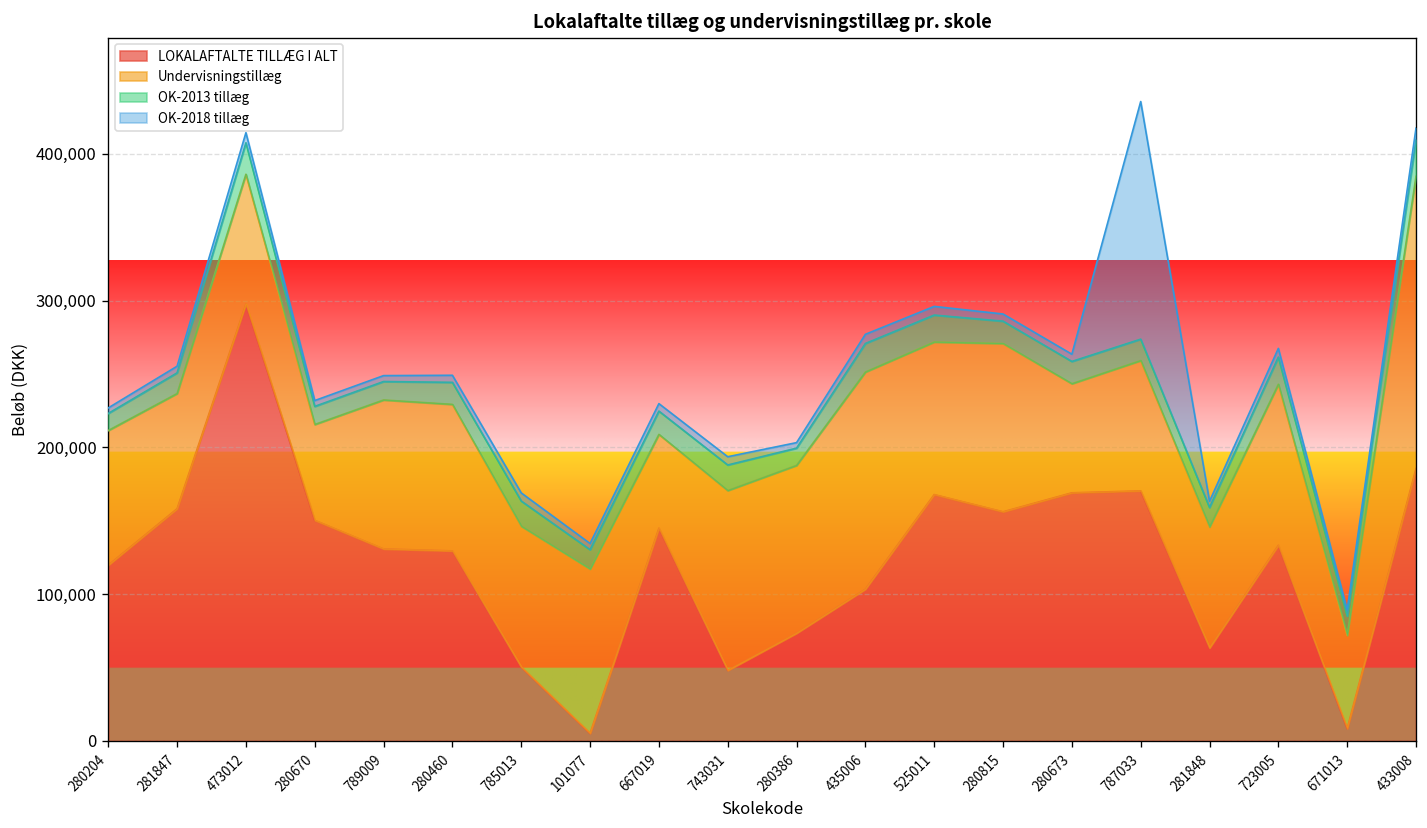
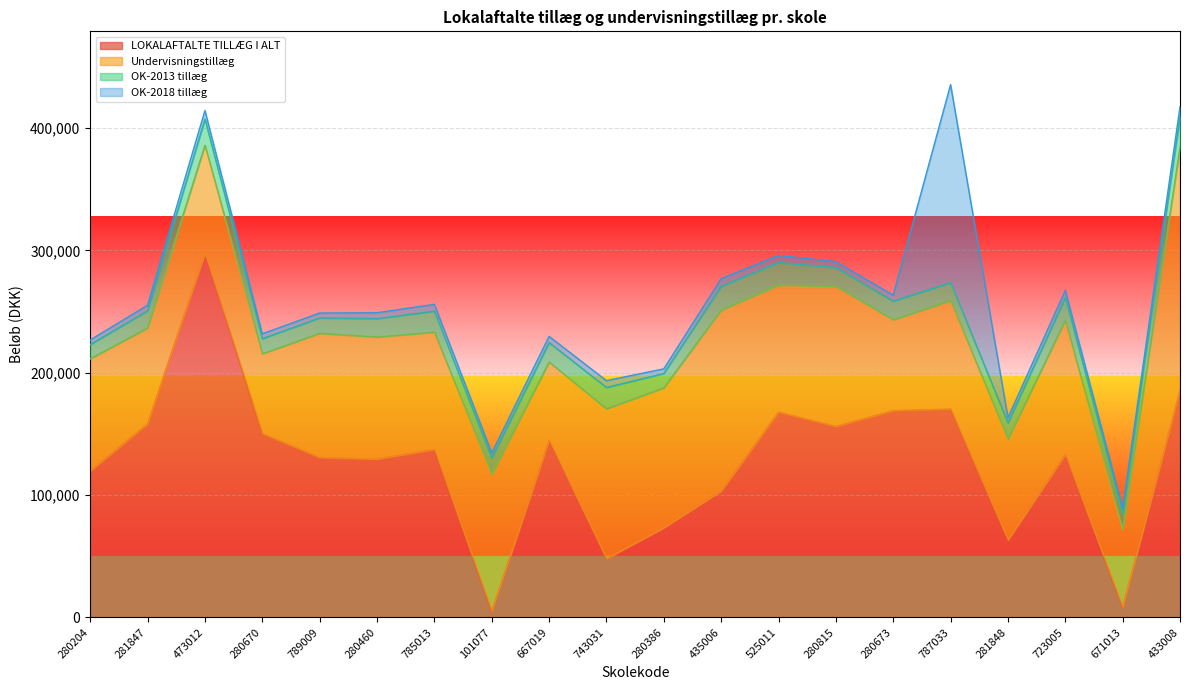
LOKALAFTALTE TILLÆG I ALT, 785013: 50,000 -> 137,000
